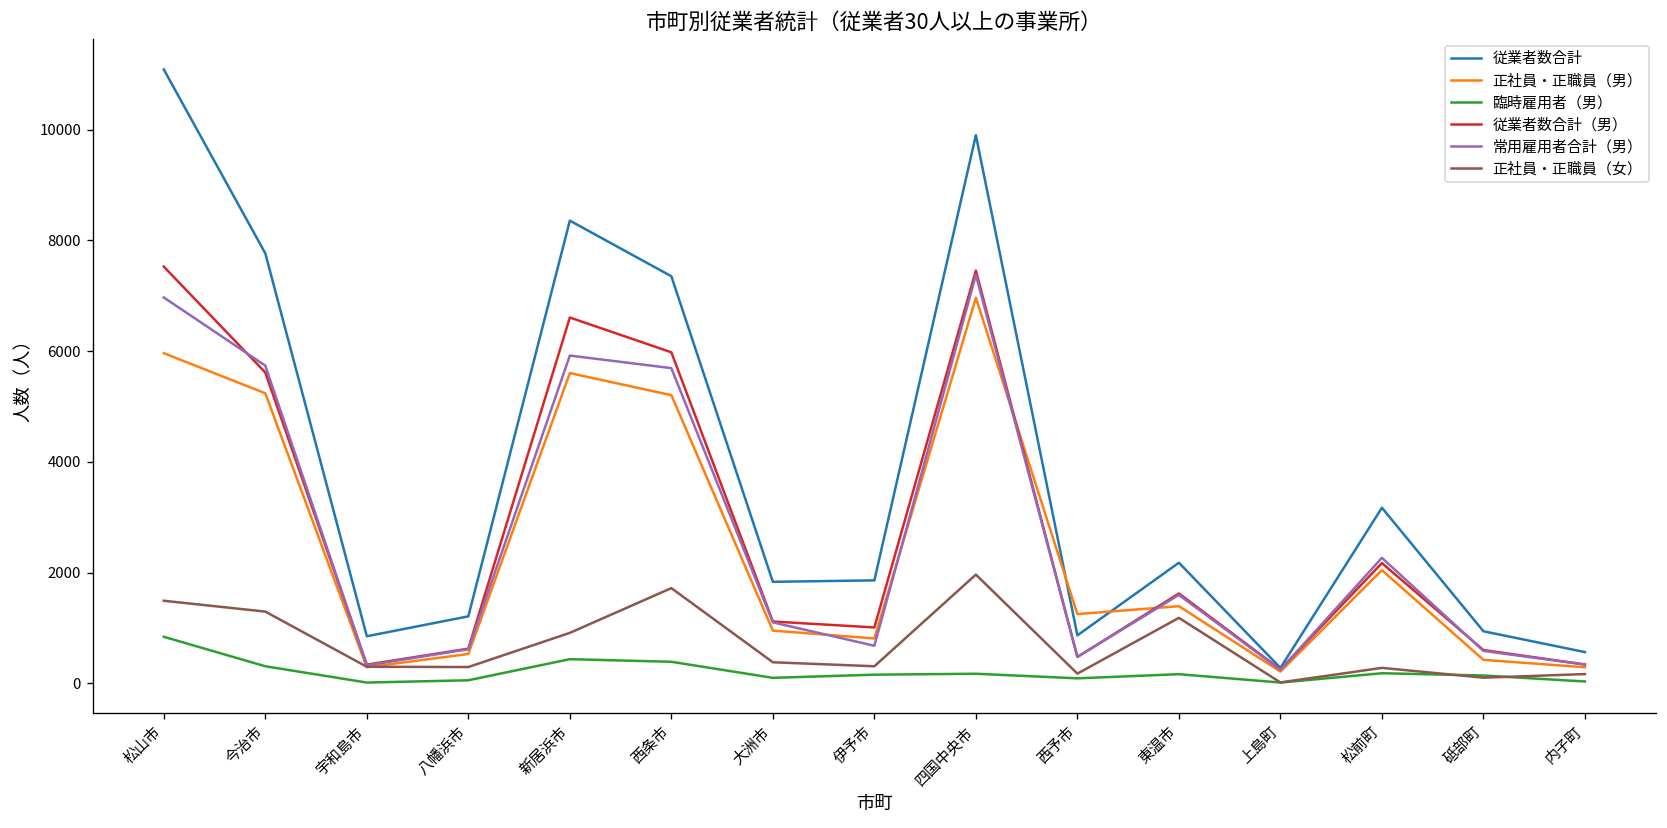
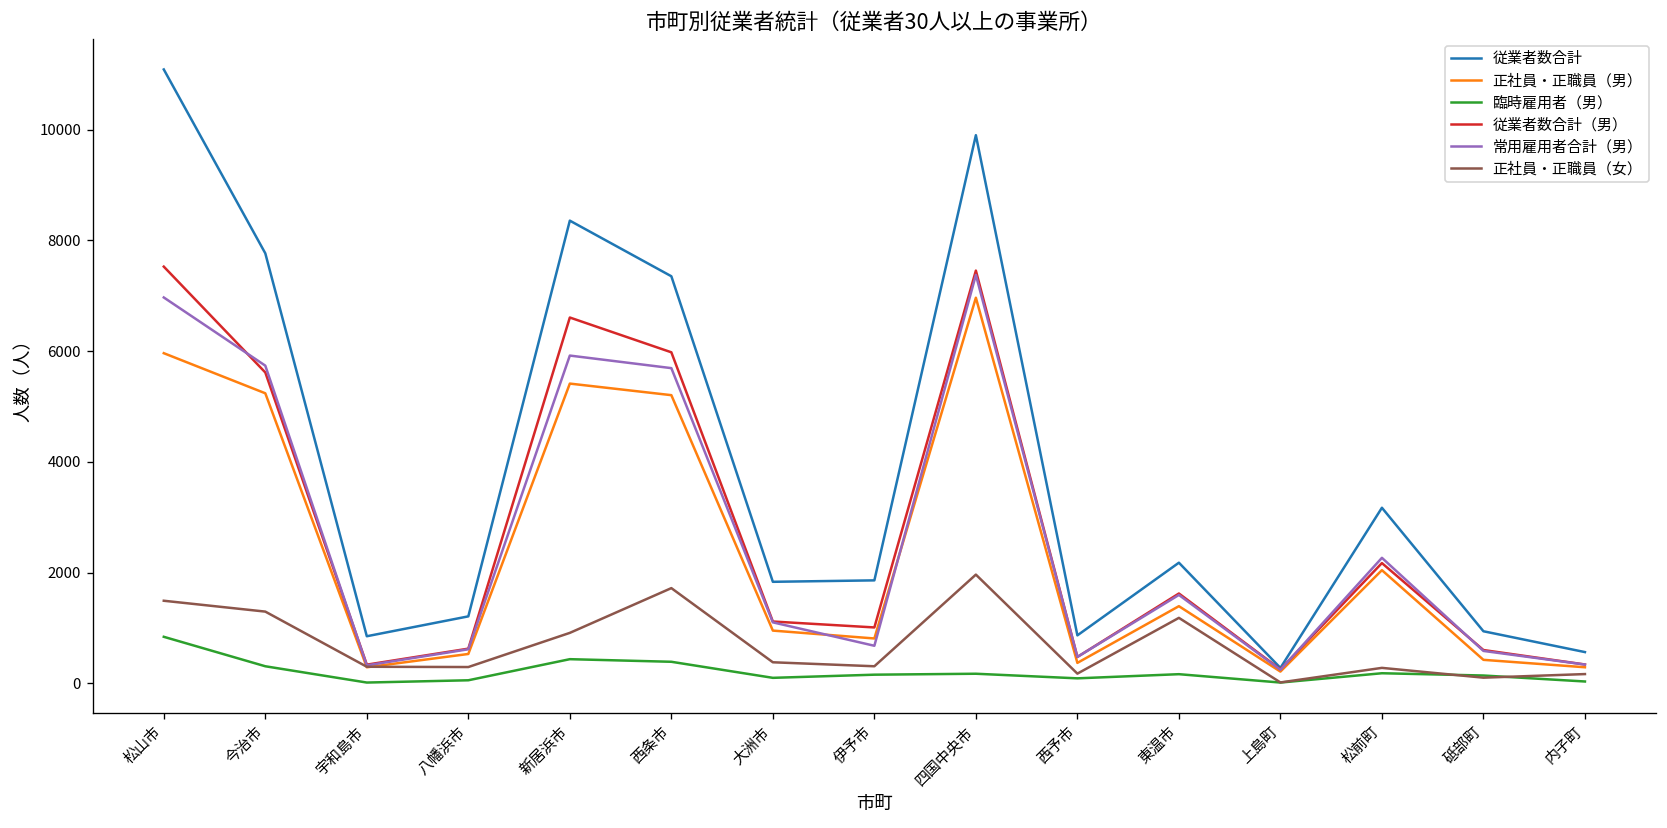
正社員・正職員（男）, 新居浜市: 5600 -> 5400
正社員・正職員（男）, 西予市: 1300 -> 400
